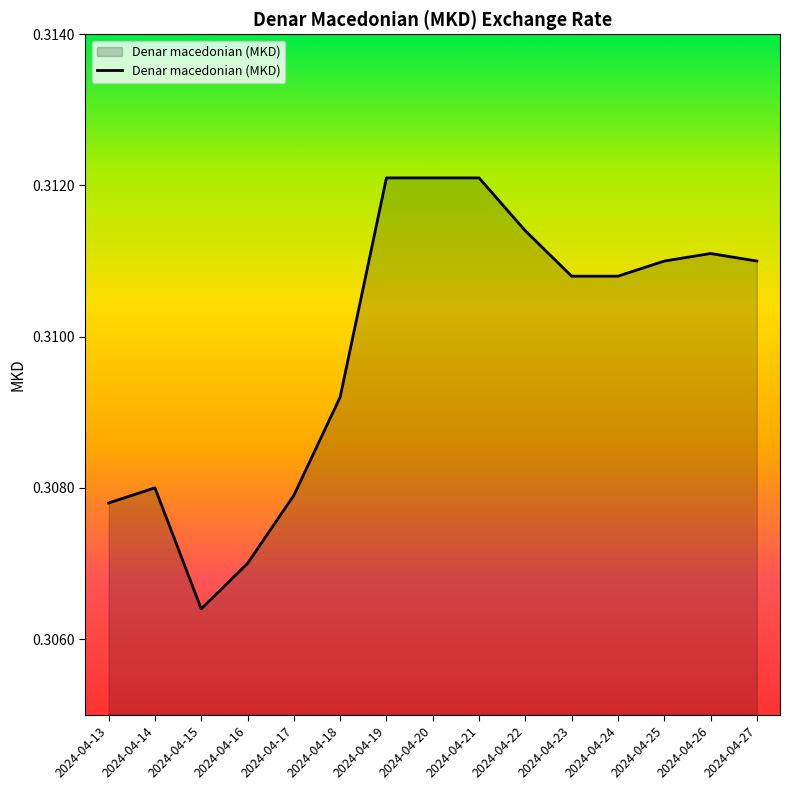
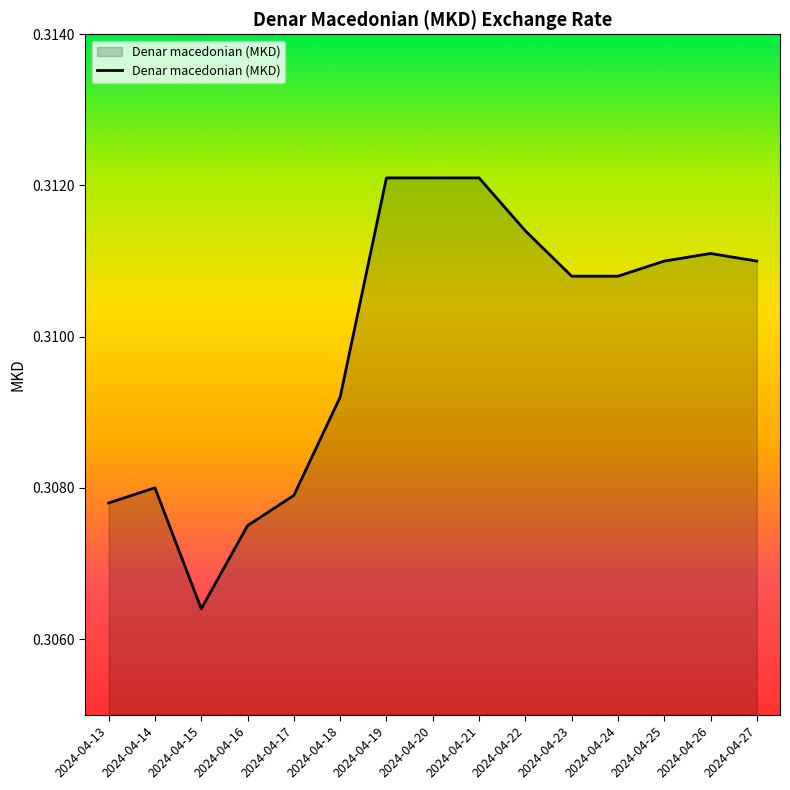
2024-04-16: 0.3070 -> 0.3075
